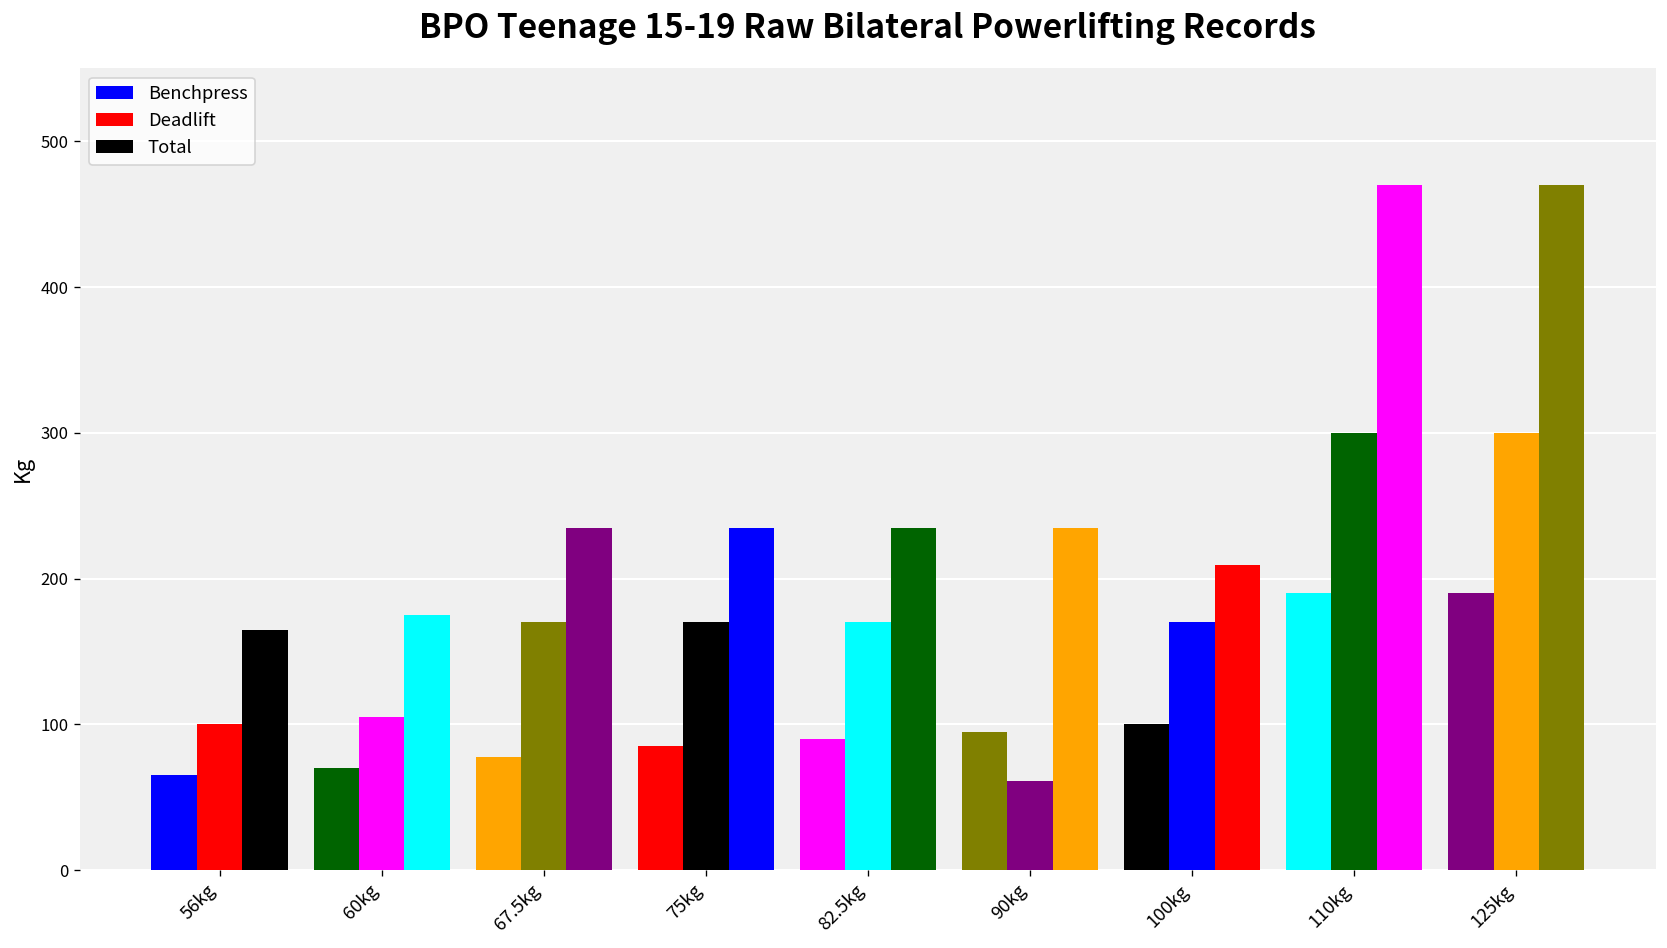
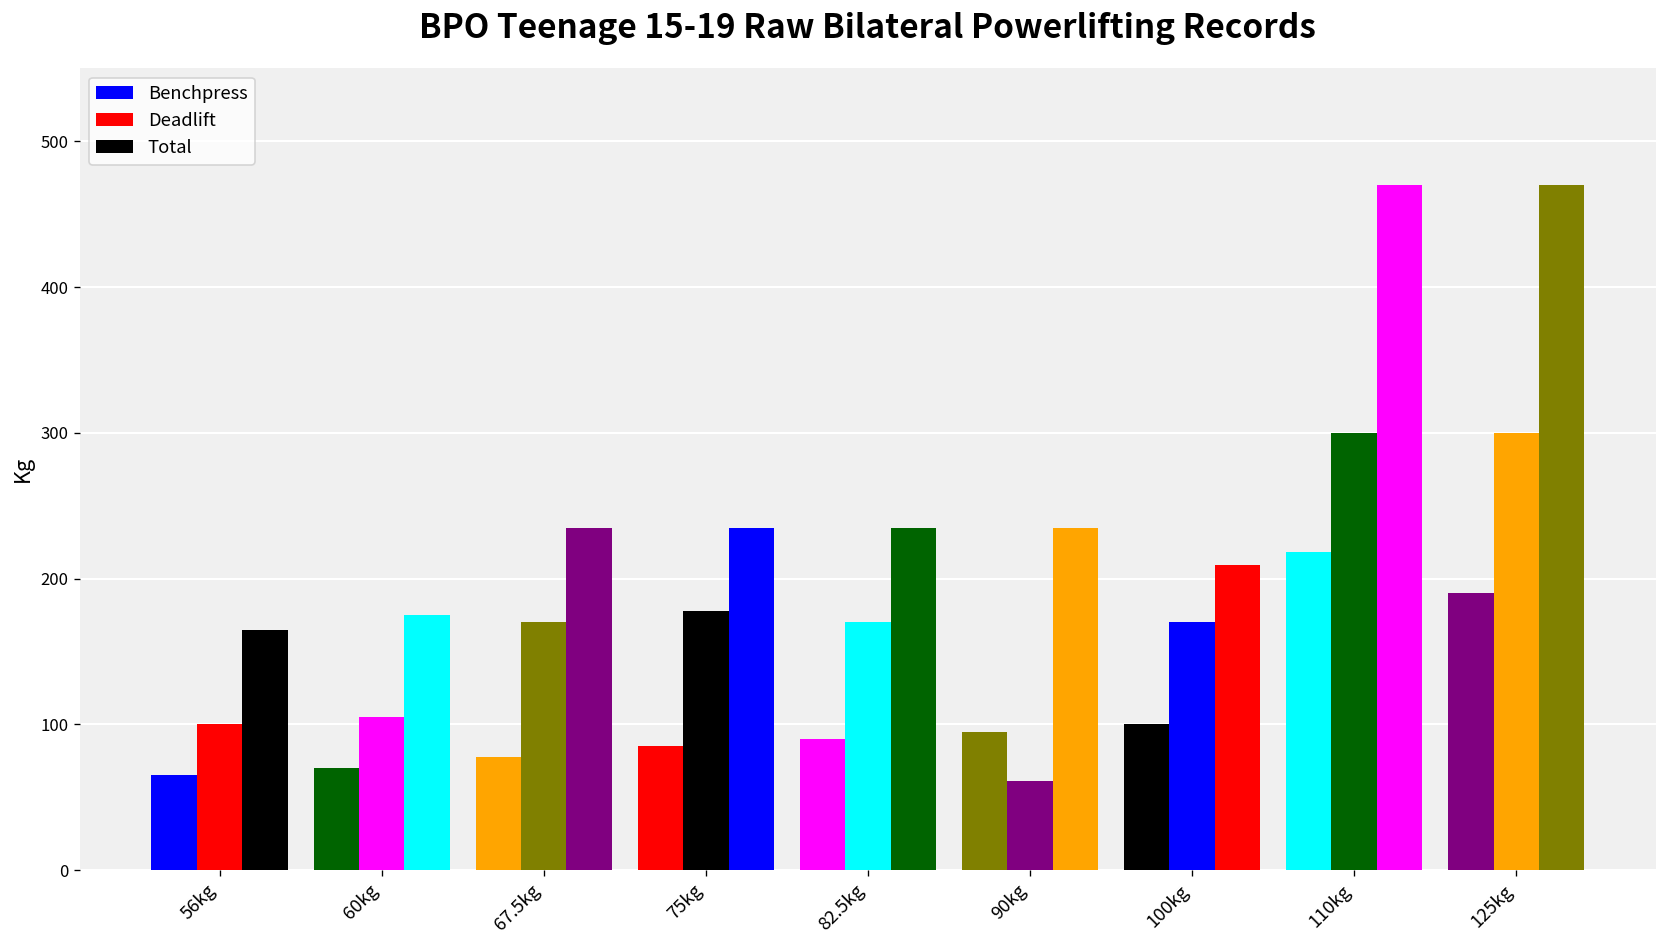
Deadlift, 75kg: 170 -> 178
Benchpress, 110kg: 190 -> 218
